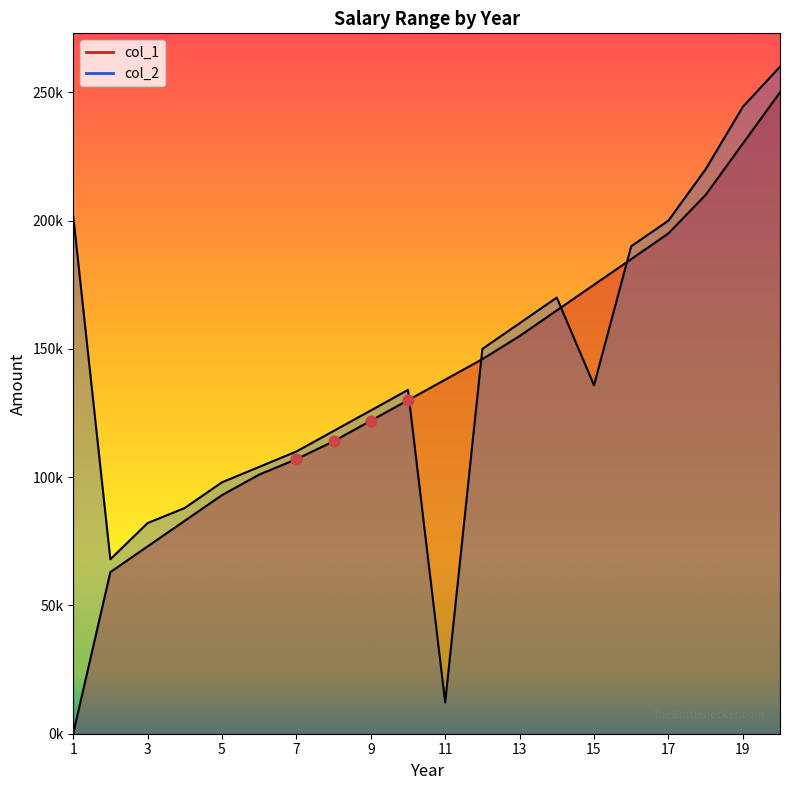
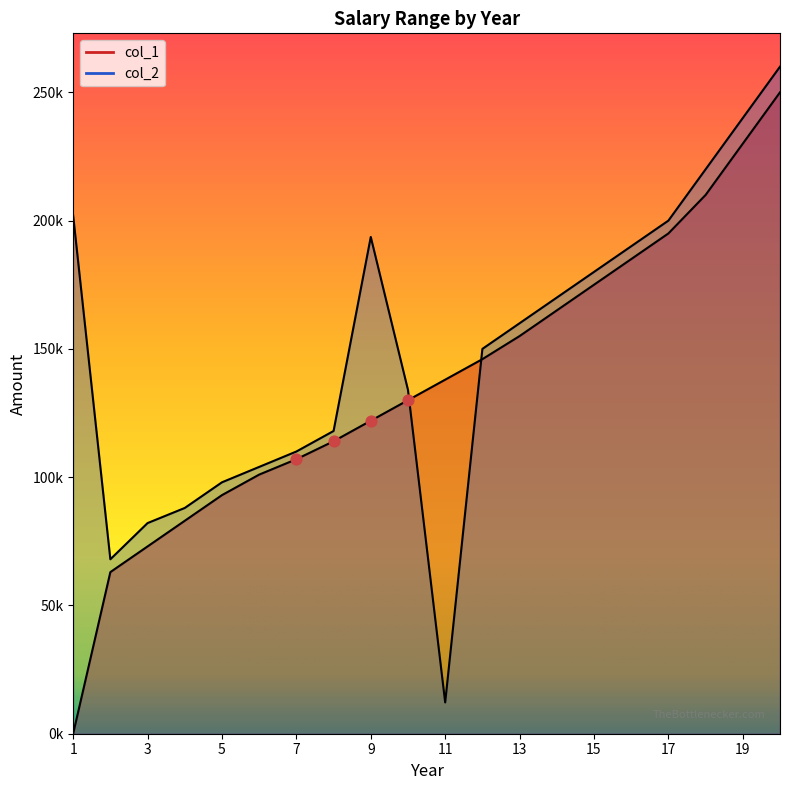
col_2, 9: 126000 -> 194000
col_2, 15: 136000 -> 180000
col_2, 19: 244000 -> 240000
